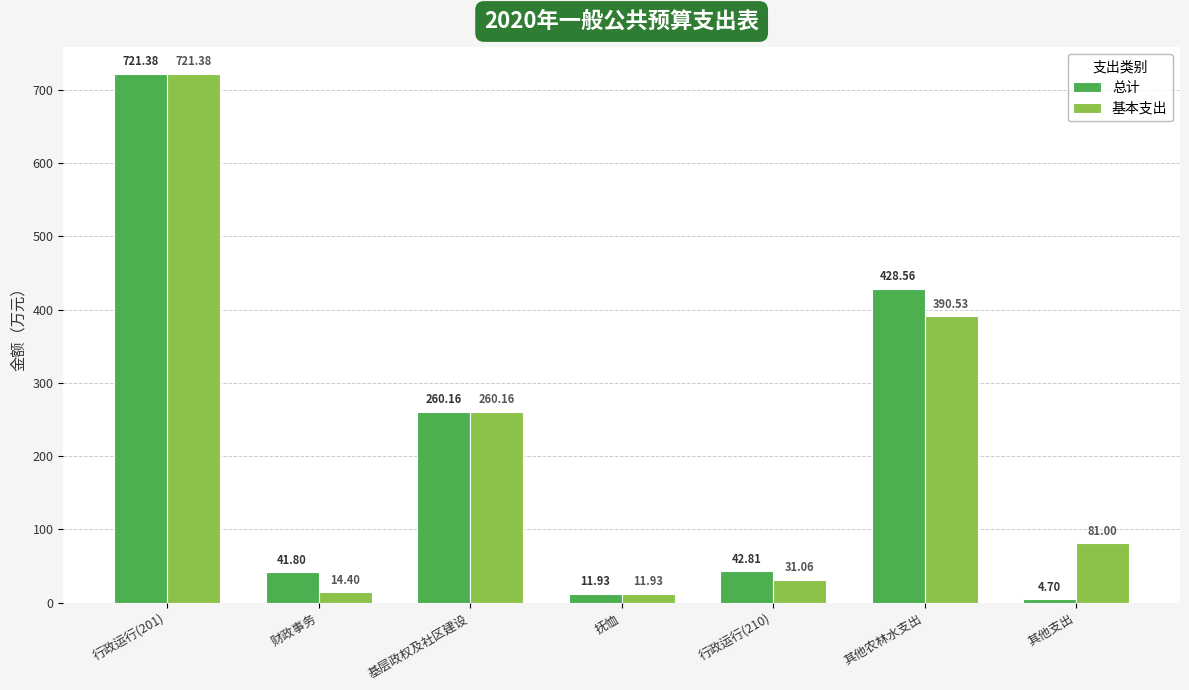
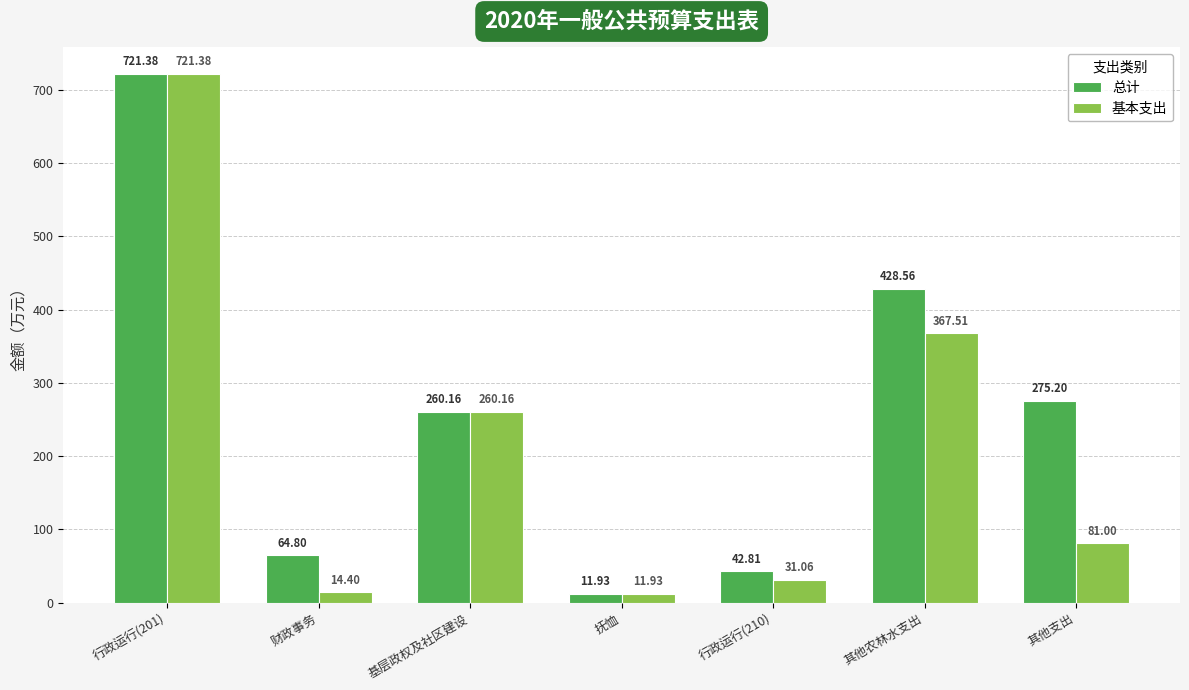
总计, 财政事务: 41.80 -> 64.80
基本支出, 其他农林水支出: 390.53 -> 367.51
总计, 其他支出: 4.70 -> 275.20
